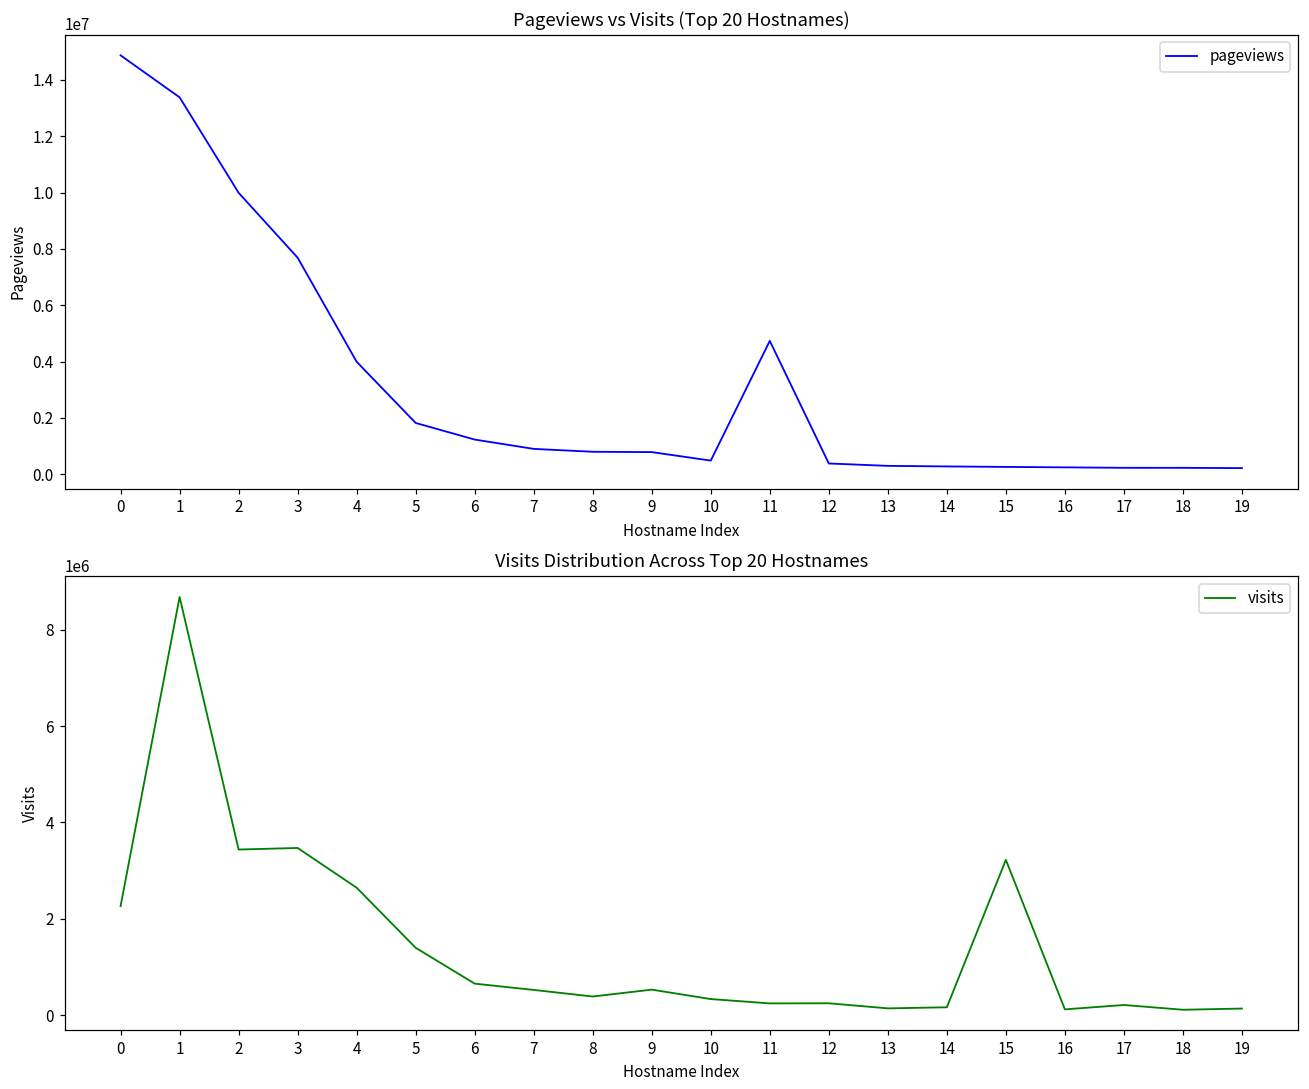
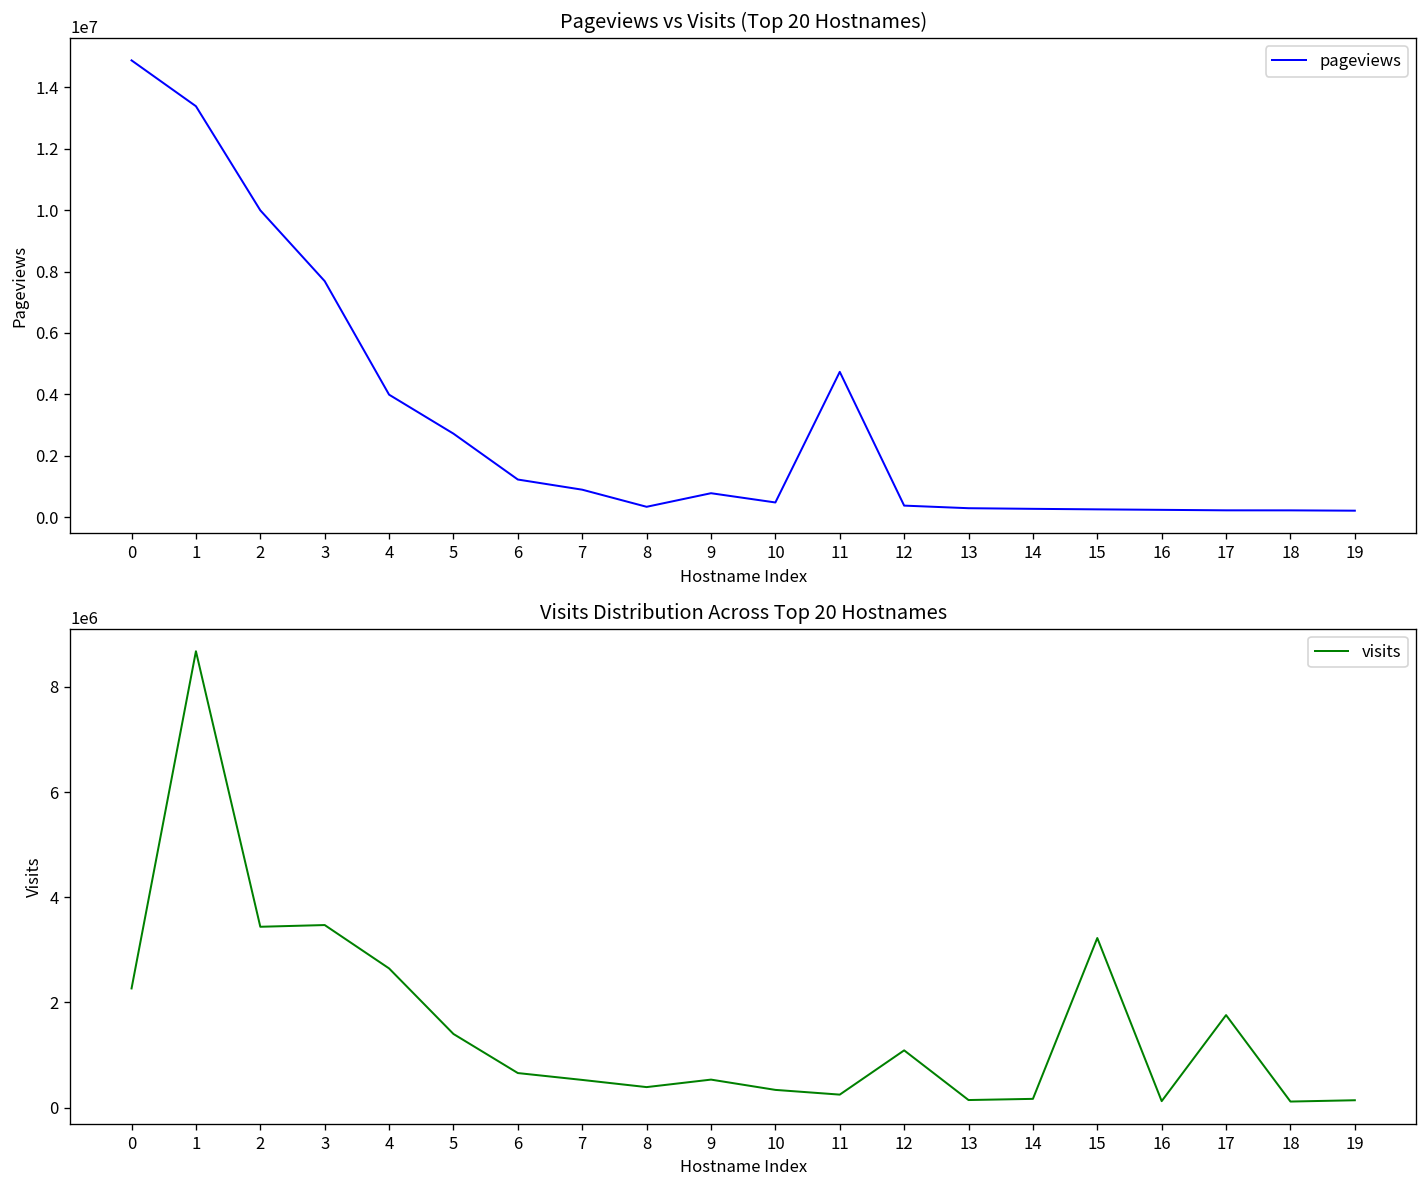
Pageviews vs Visits (Top 20 Hostnames), 5: 1800000 -> 2700000
Pageviews vs Visits (Top 20 Hostnames), 8: 800000 -> 300000
Visits Distribution Across Top 20 Hostnames, 12: 300000 -> 1100000
Visits Distribution Across Top 20 Hostnames, 17: 200000 -> 1800000
